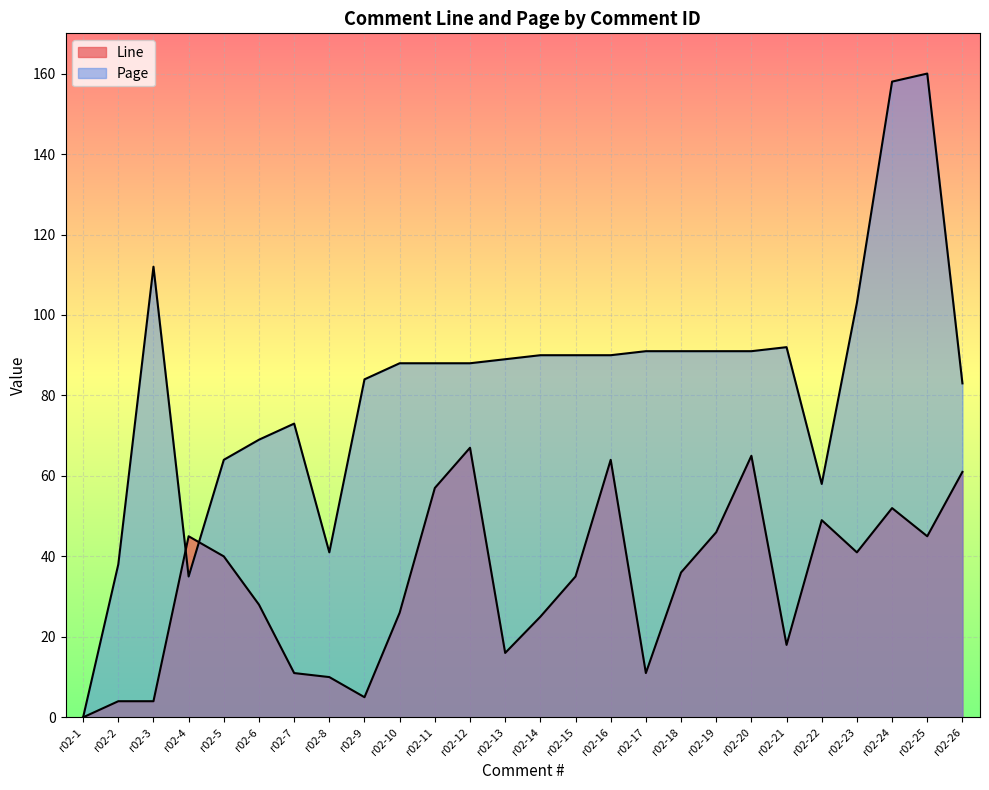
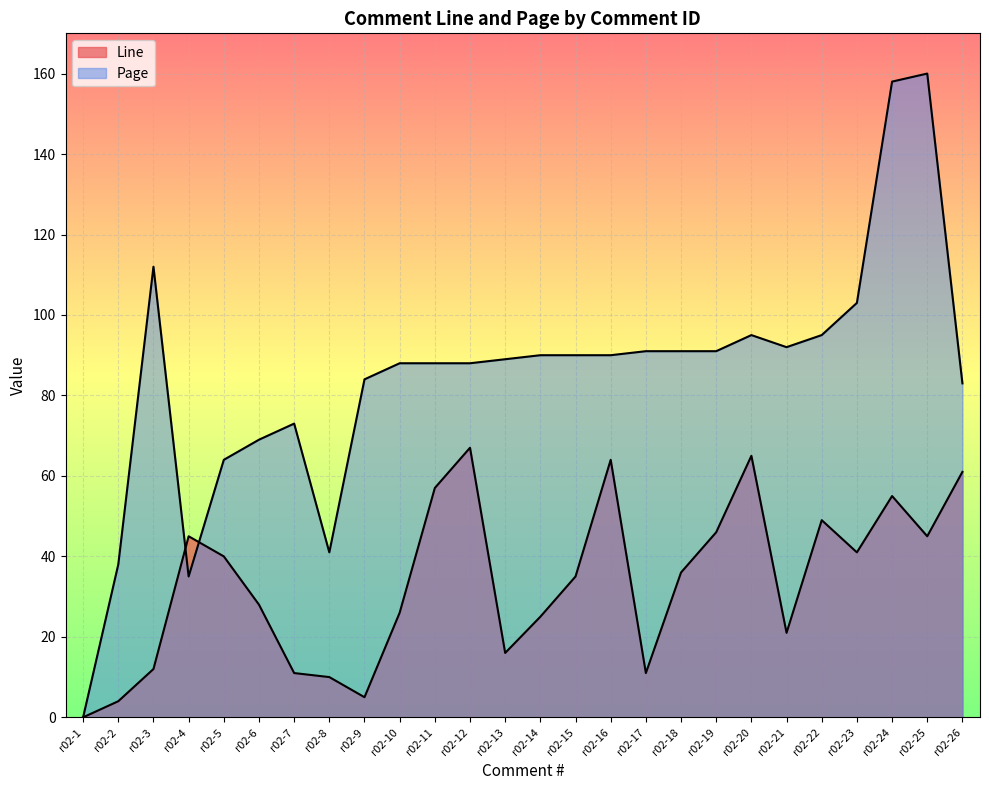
Line, r02-3: 4 -> 12
Page, r02-20: 91 -> 95
Line, r02-21: 18 -> 21
Page, r02-22: 58 -> 95
Line, r02-24: 52 -> 55
